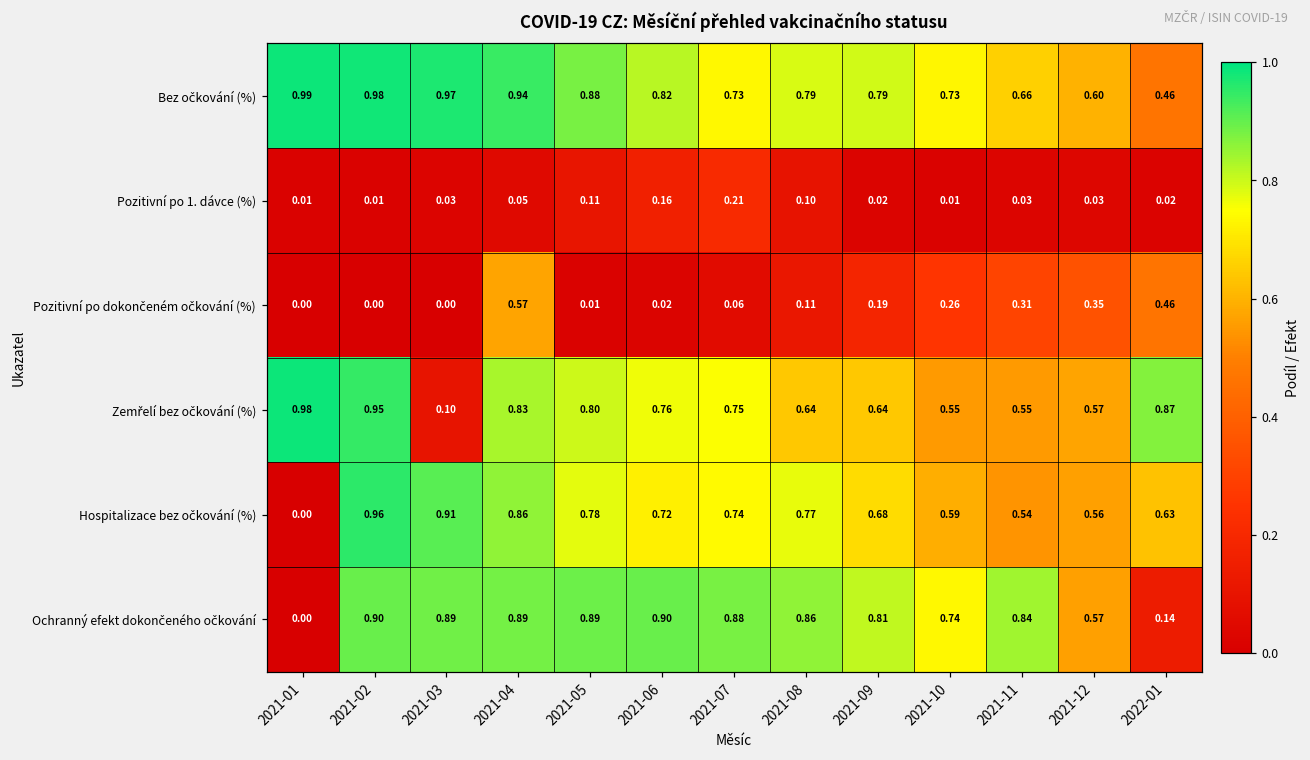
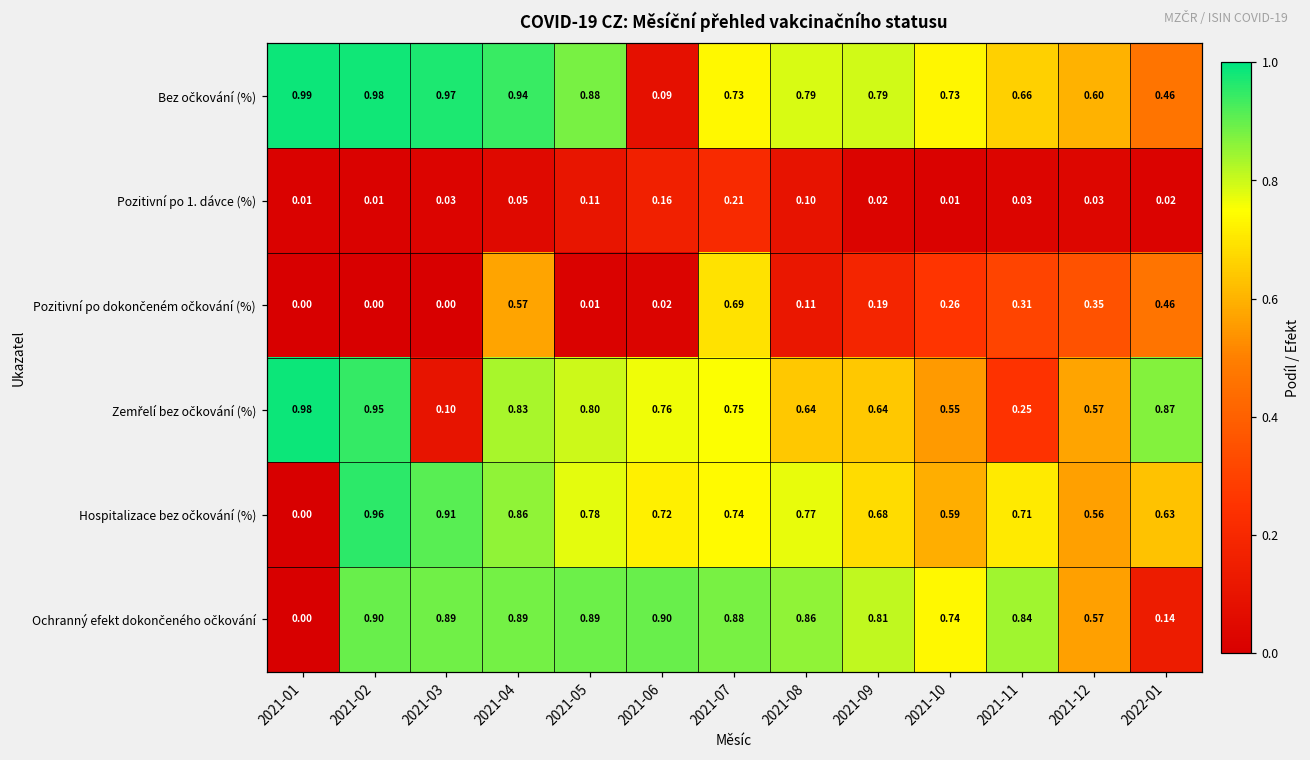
Bez očkování (%), 2021-06: 0.82 -> 0.09
Pozitivní po dokončeném očkování (%), 2021-07: 0.06 -> 0.69
Zemřelí bez očkování (%), 2021-11: 0.55 -> 0.25
Hospitalizace bez očkování (%), 2021-11: 0.54 -> 0.71
